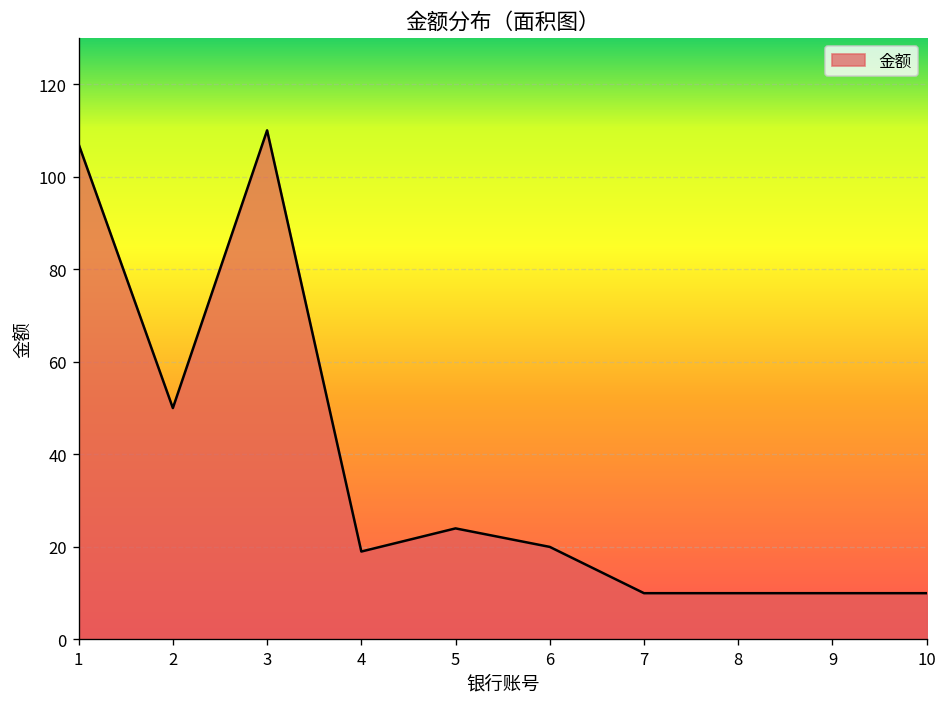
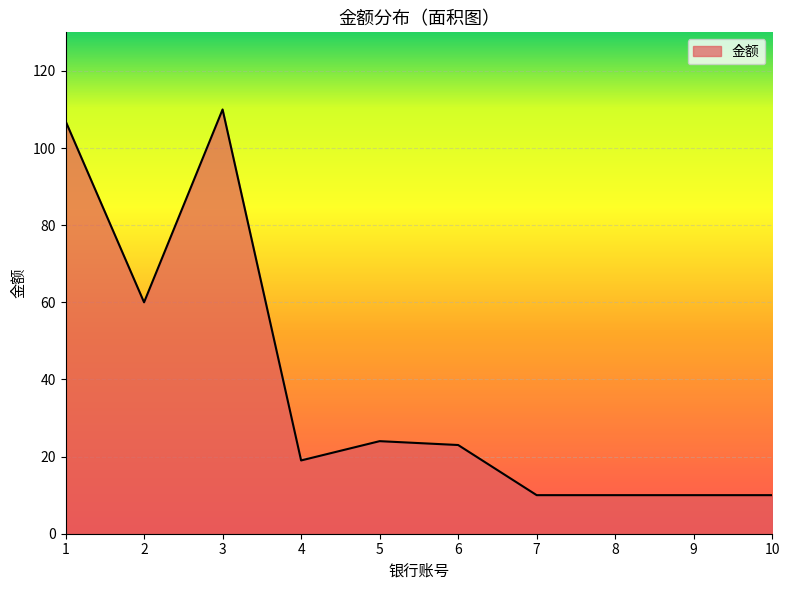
2: 50 -> 60
6: 20 -> 23
